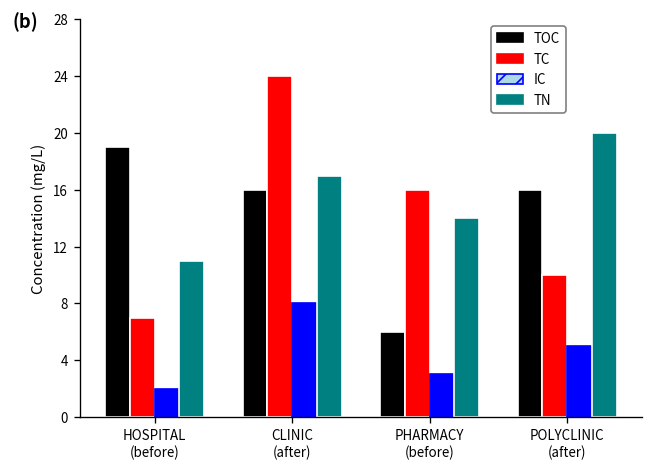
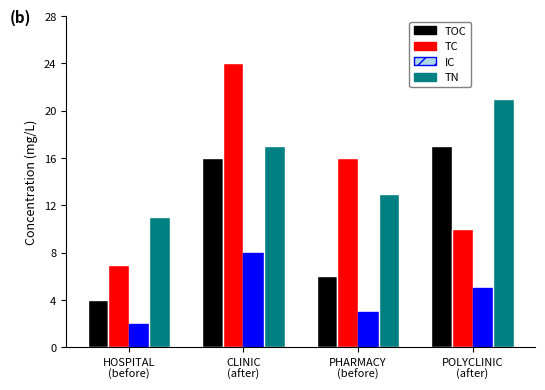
TOC, HOSPITAL (before): 19 -> 4
TN, PHARMACY (before): 14 -> 13
TOC, POLYCLINIC (after): 16 -> 17
TN, POLYCLINIC (after): 20 -> 21
